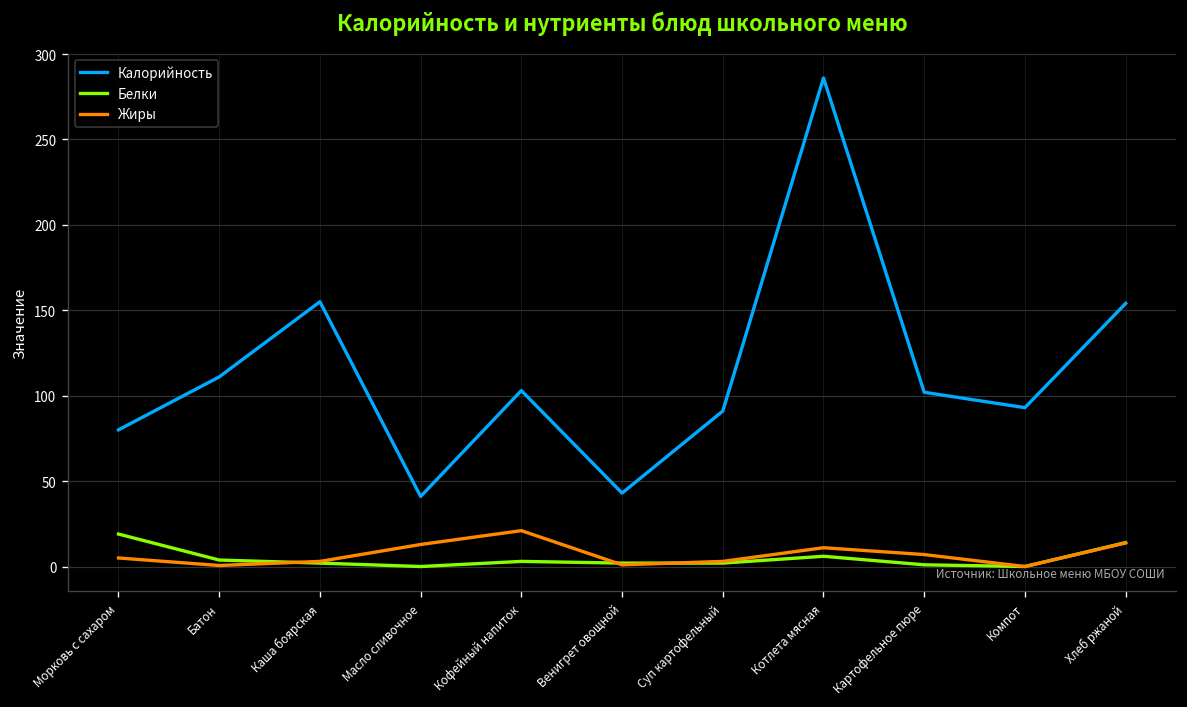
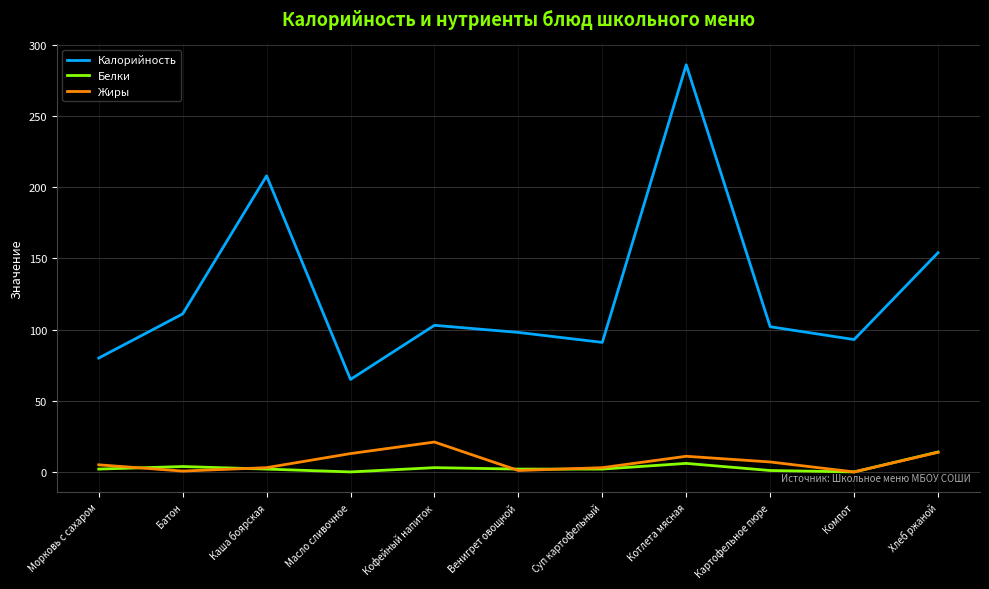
Белки, Морковь с сахаром: 19 -> 2
Калорийность, Каша боярская: 155 -> 208
Калорийность, Масло сливочное: 41 -> 65
Калорийность, Венигрет овощной: 43 -> 98
